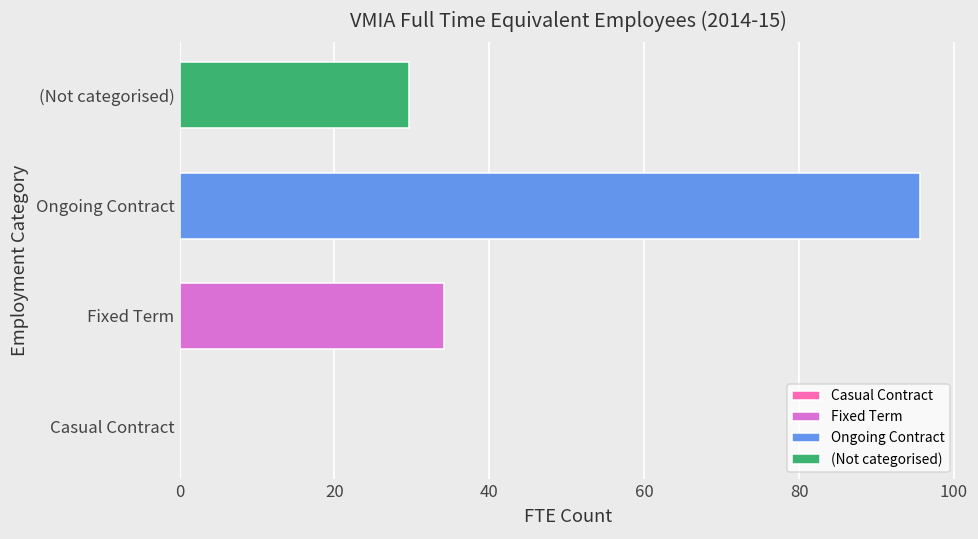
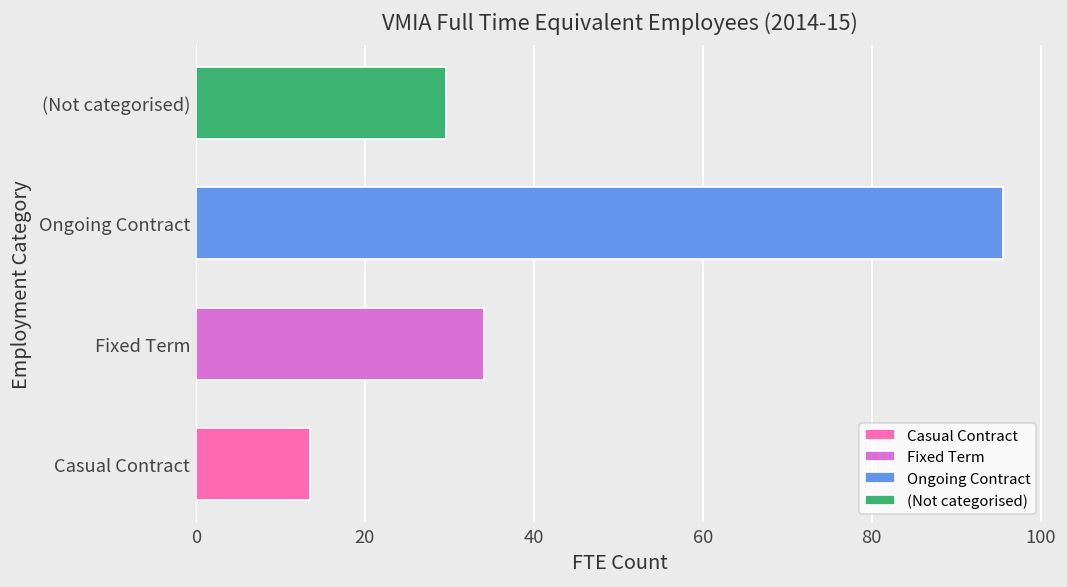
Casual Contract: 0 -> 14
